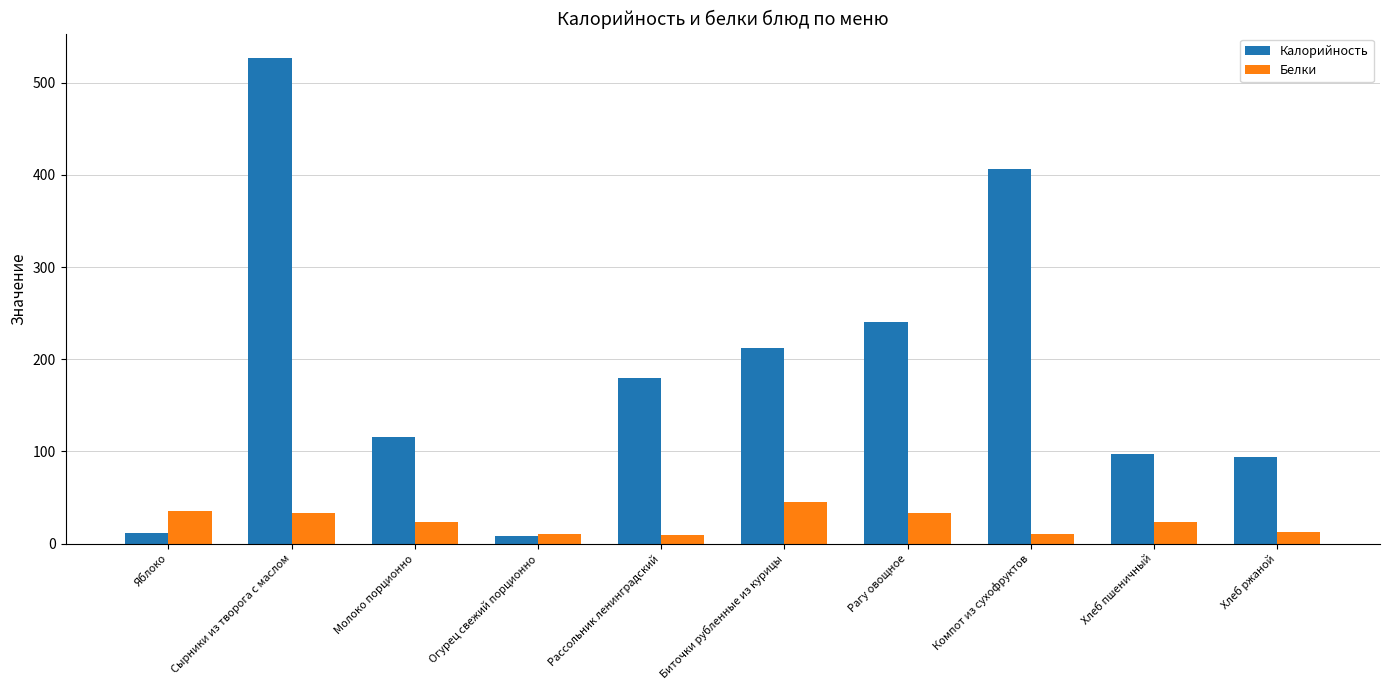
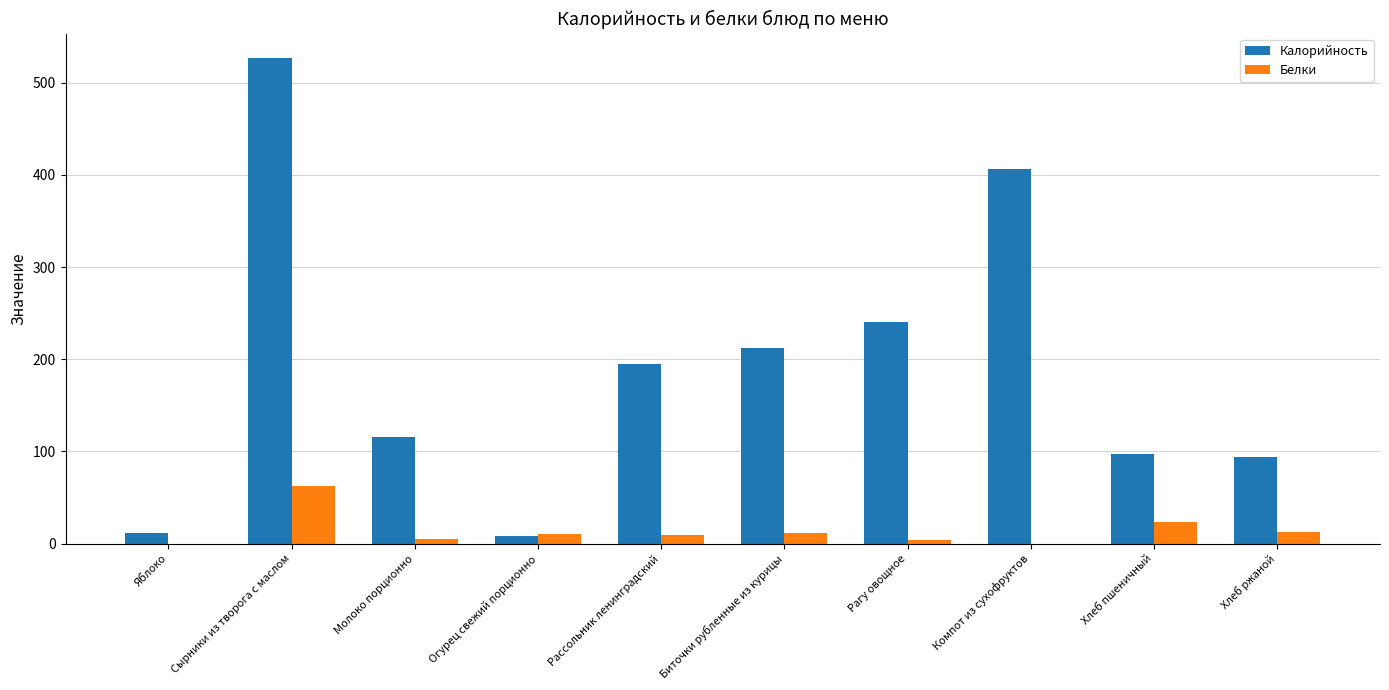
Белки, Яблоко: 40 -> 0
Белки, Сырники из творога с маслом: 30 -> 60
Белки, Молоко порционно: 20 -> 10
Калорийность, Рассольник ленинградский: 180 -> 200
Белки, Биточки рубленные из курицы: 50 -> 10
Белки, Рагу овощное: 30 -> 0
Белки, Компот из сухофруктов: 10 -> 0
